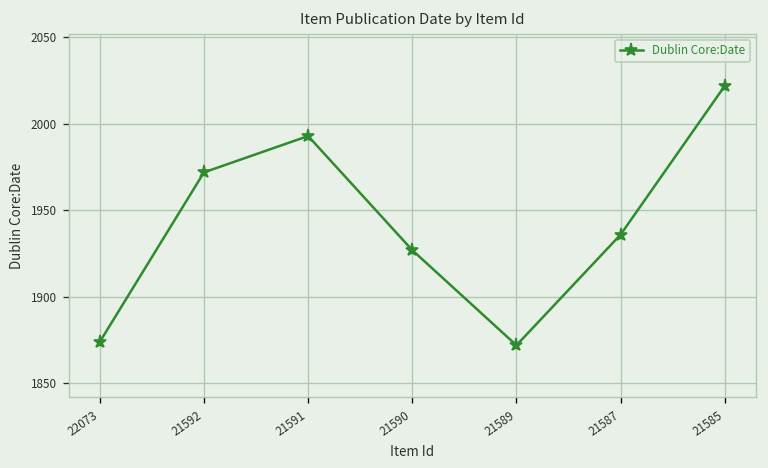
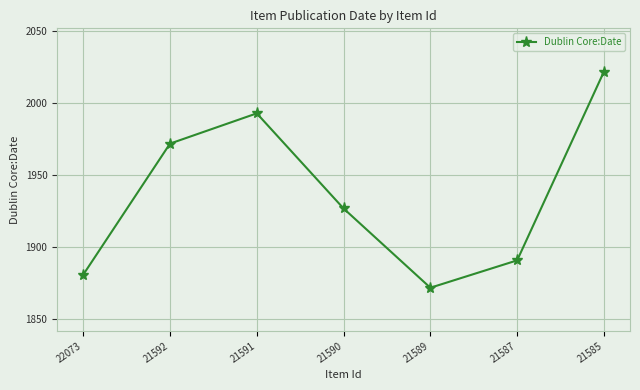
22073: 1874 -> 1881
21587: 1936 -> 1891
